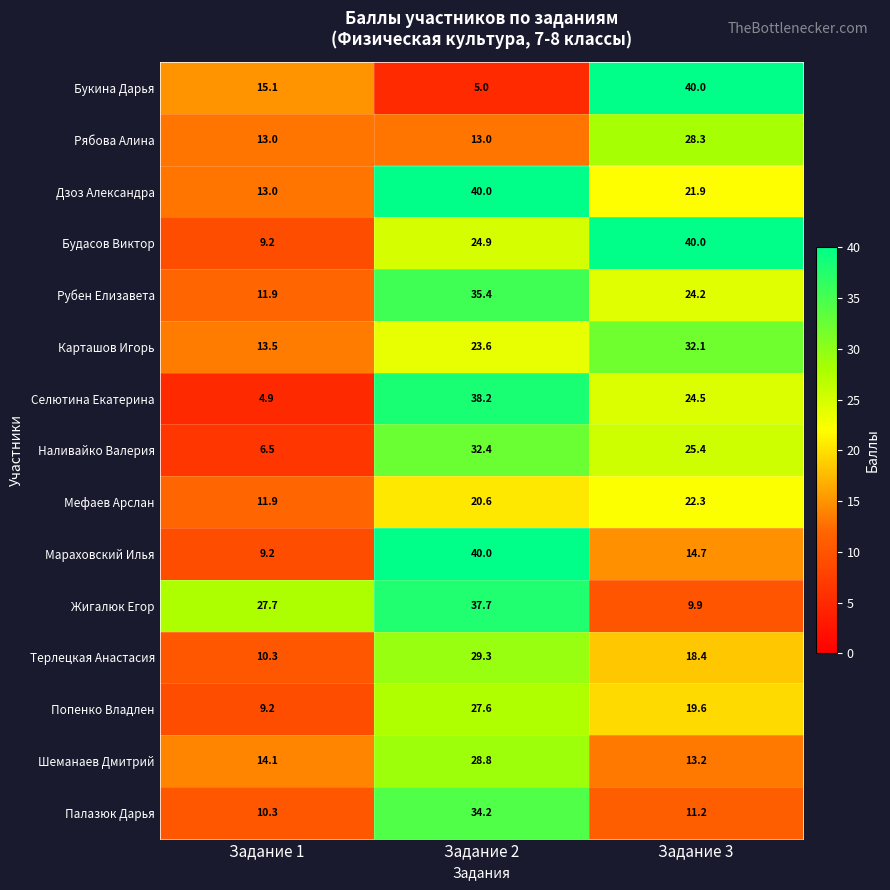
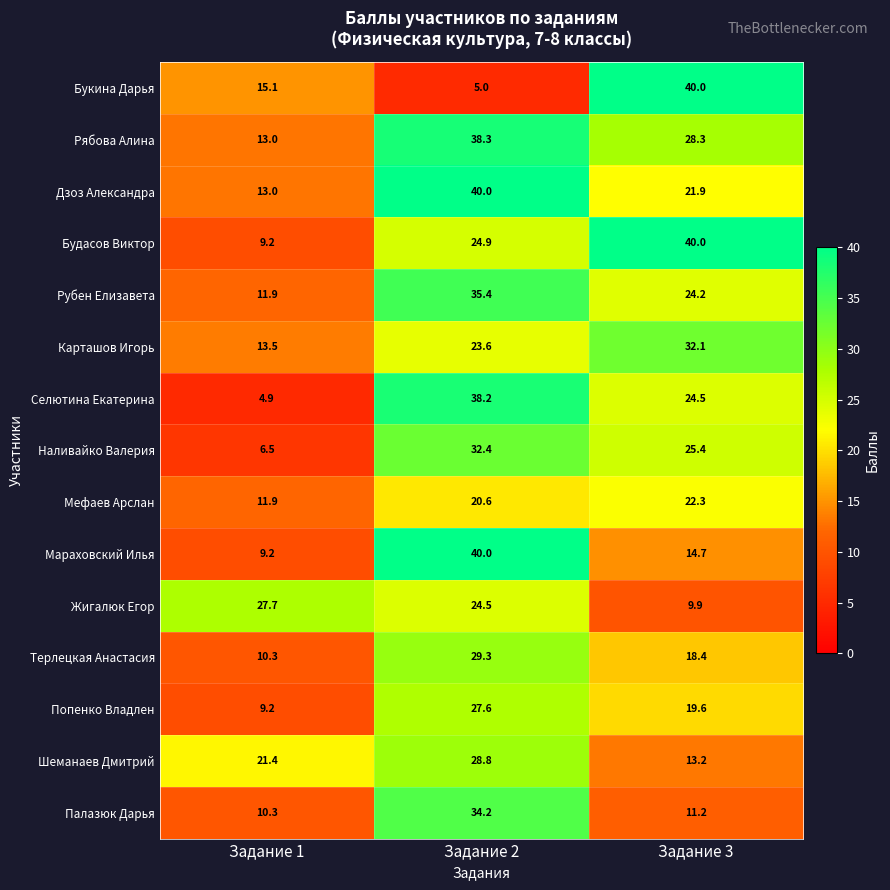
Рябова Алина, Задание 2: 13.0 -> 38.3
Жигалюк Егор, Задание 2: 37.7 -> 24.5
Шеманаев Дмитрий, Задание 1: 14.1 -> 21.4
